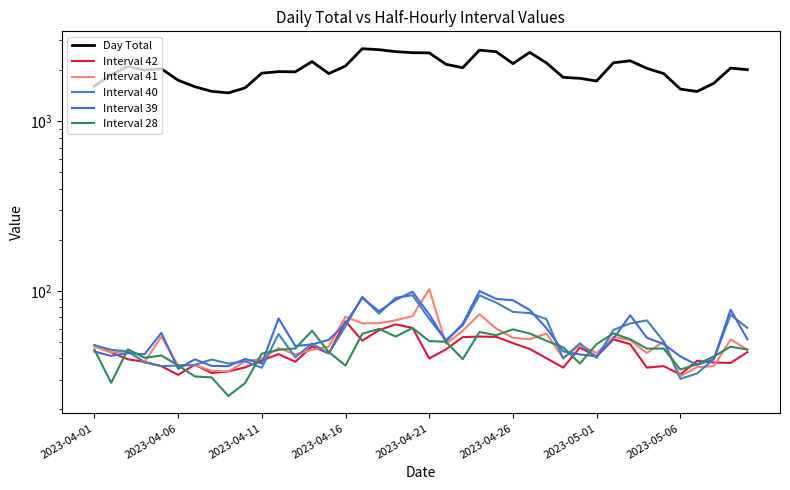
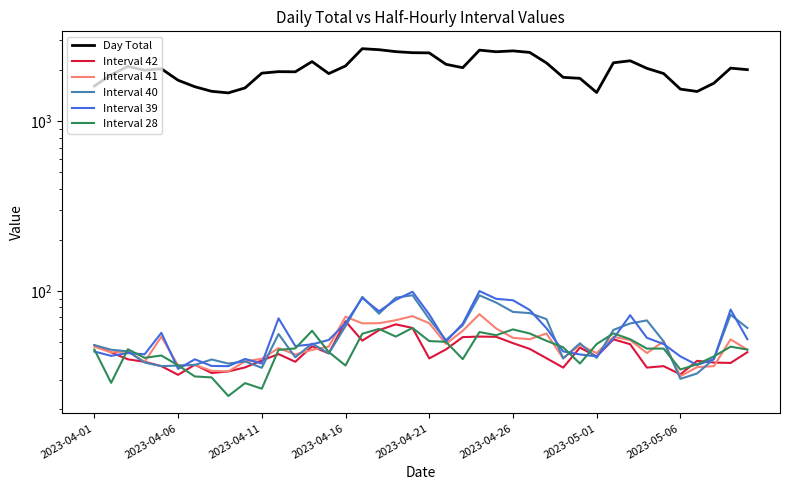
Interval 28, 2023-04-11: 43 -> 27
Interval 41, 2023-04-21: 100 -> 65
Day Total, 2023-04-26: 2200 -> 2600
Day Total, 2023-05-01: 1700 -> 1500
